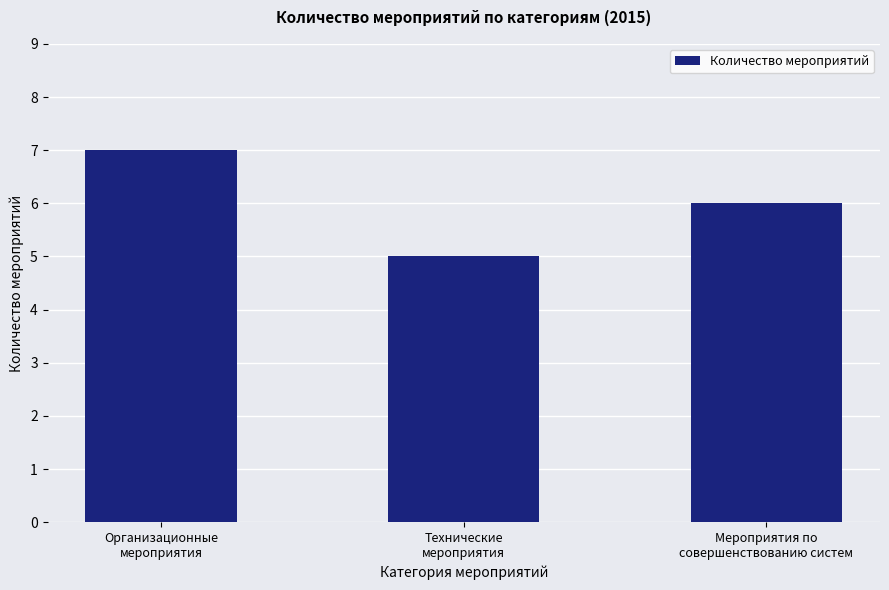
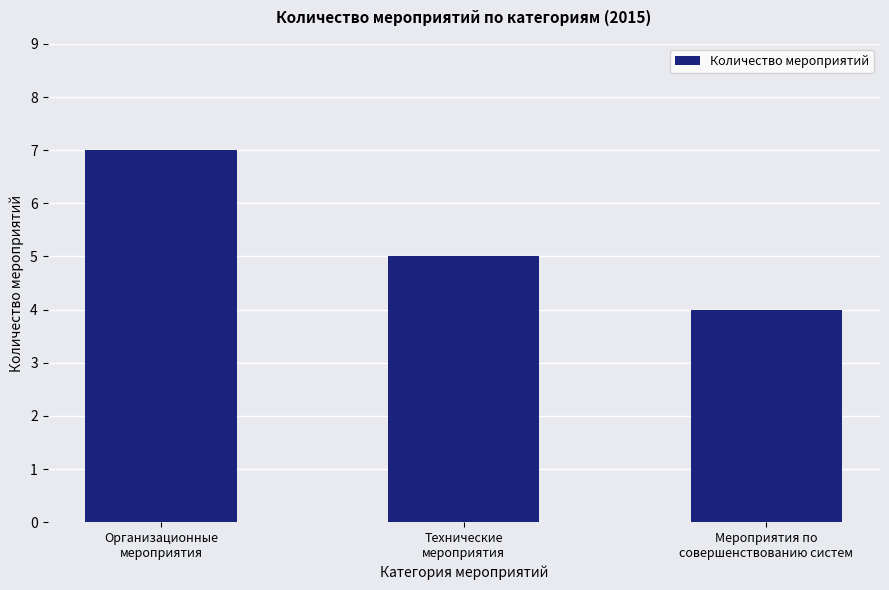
Мероприятия по совершенствованию систем: 6 -> 4
